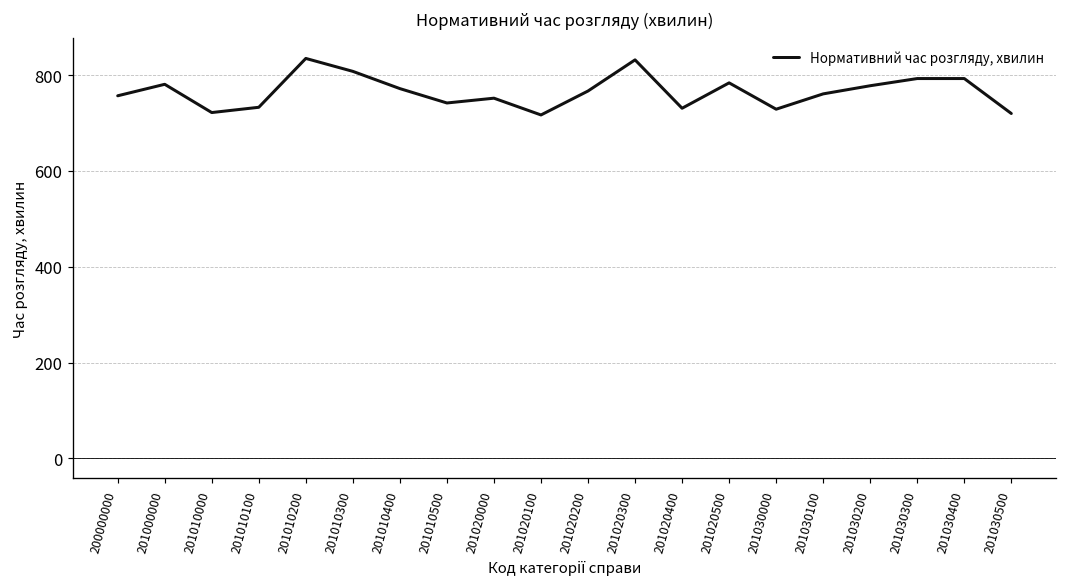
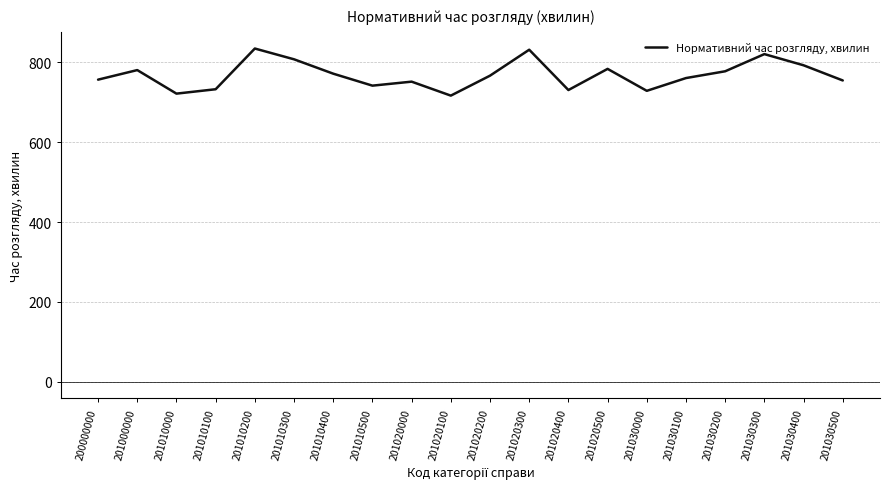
201030300: 790 -> 820
201030500: 720 -> 760
